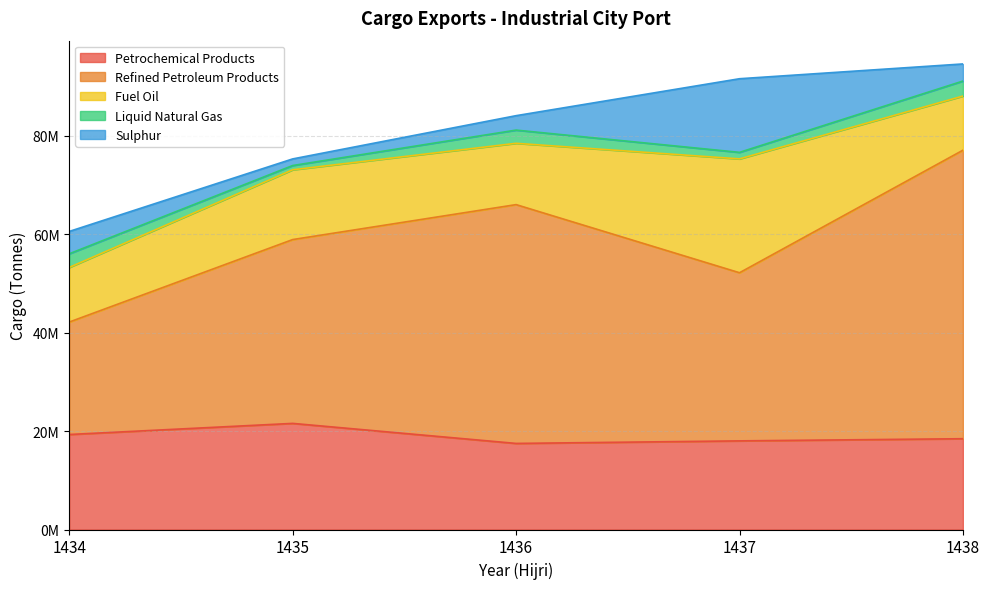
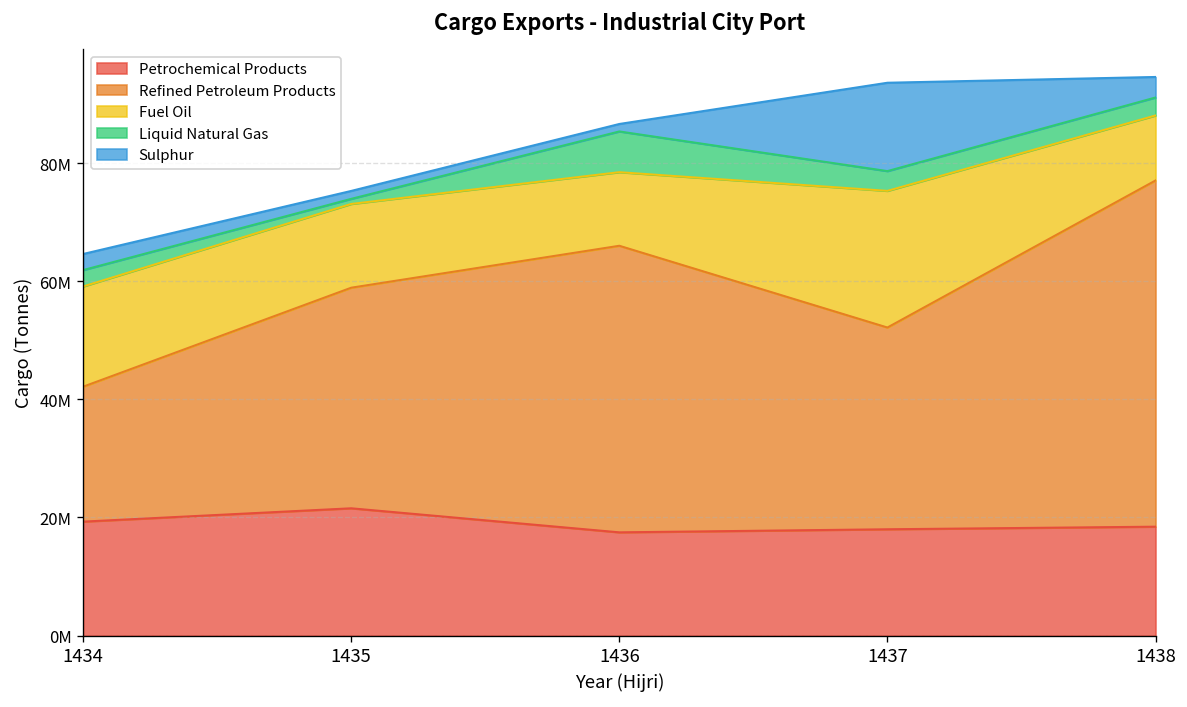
Fuel Oil, 1434: 11000000 -> 17000000
Sulphur, 1434: 5000000 -> 3000000
Liquid Natural Gas, 1436: 3000000 -> 7000000
Sulphur, 1436: 3000000 -> 1000000
Liquid Natural Gas, 1437: 1000000 -> 3000000
